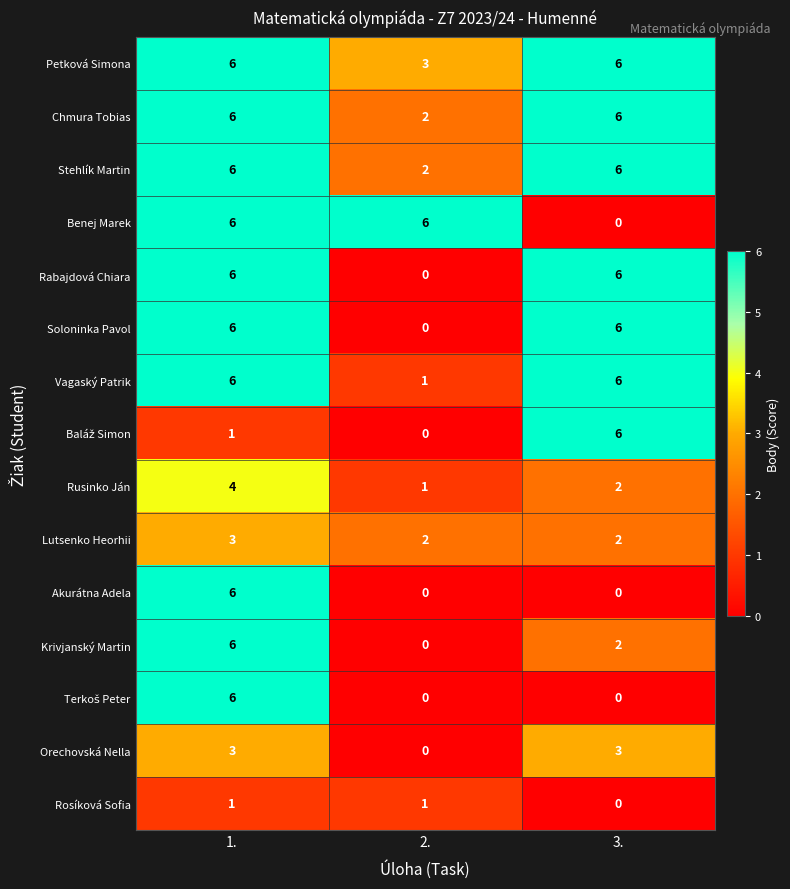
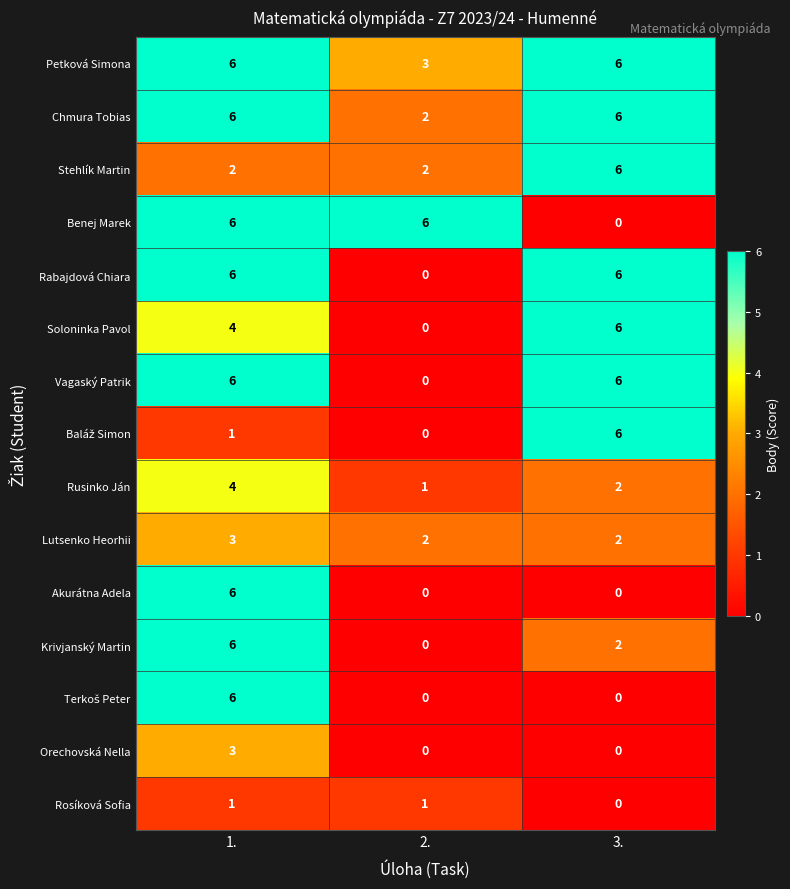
Stehlík Martin, 1.: 6 -> 2
Soloninka Pavol, 1.: 6 -> 4
Vagaský Patrik, 2.: 1 -> 0
Orechovská Nella, 3.: 3 -> 0
